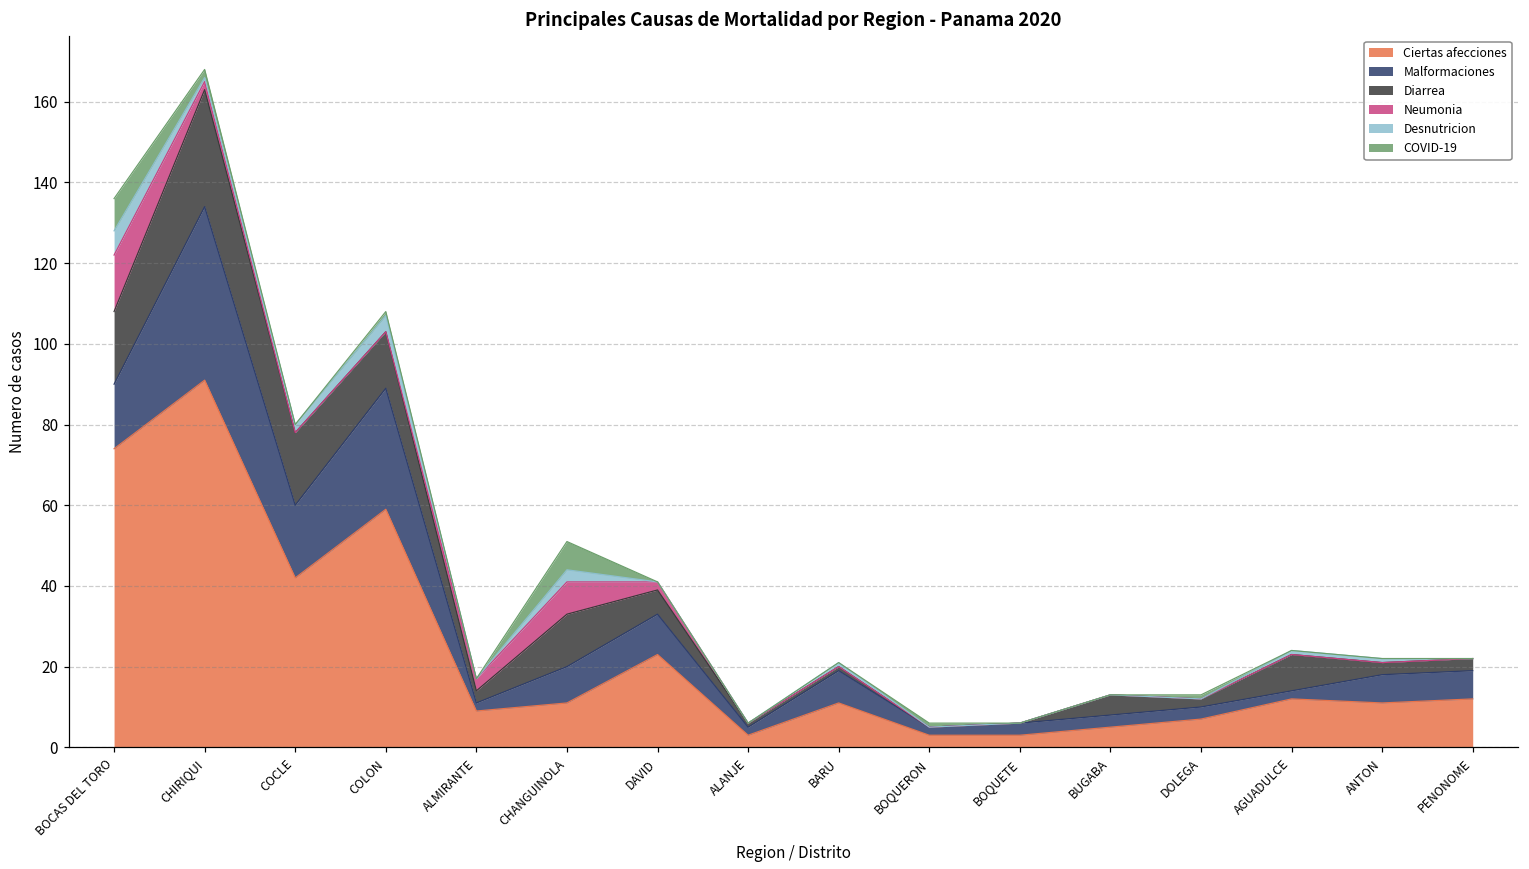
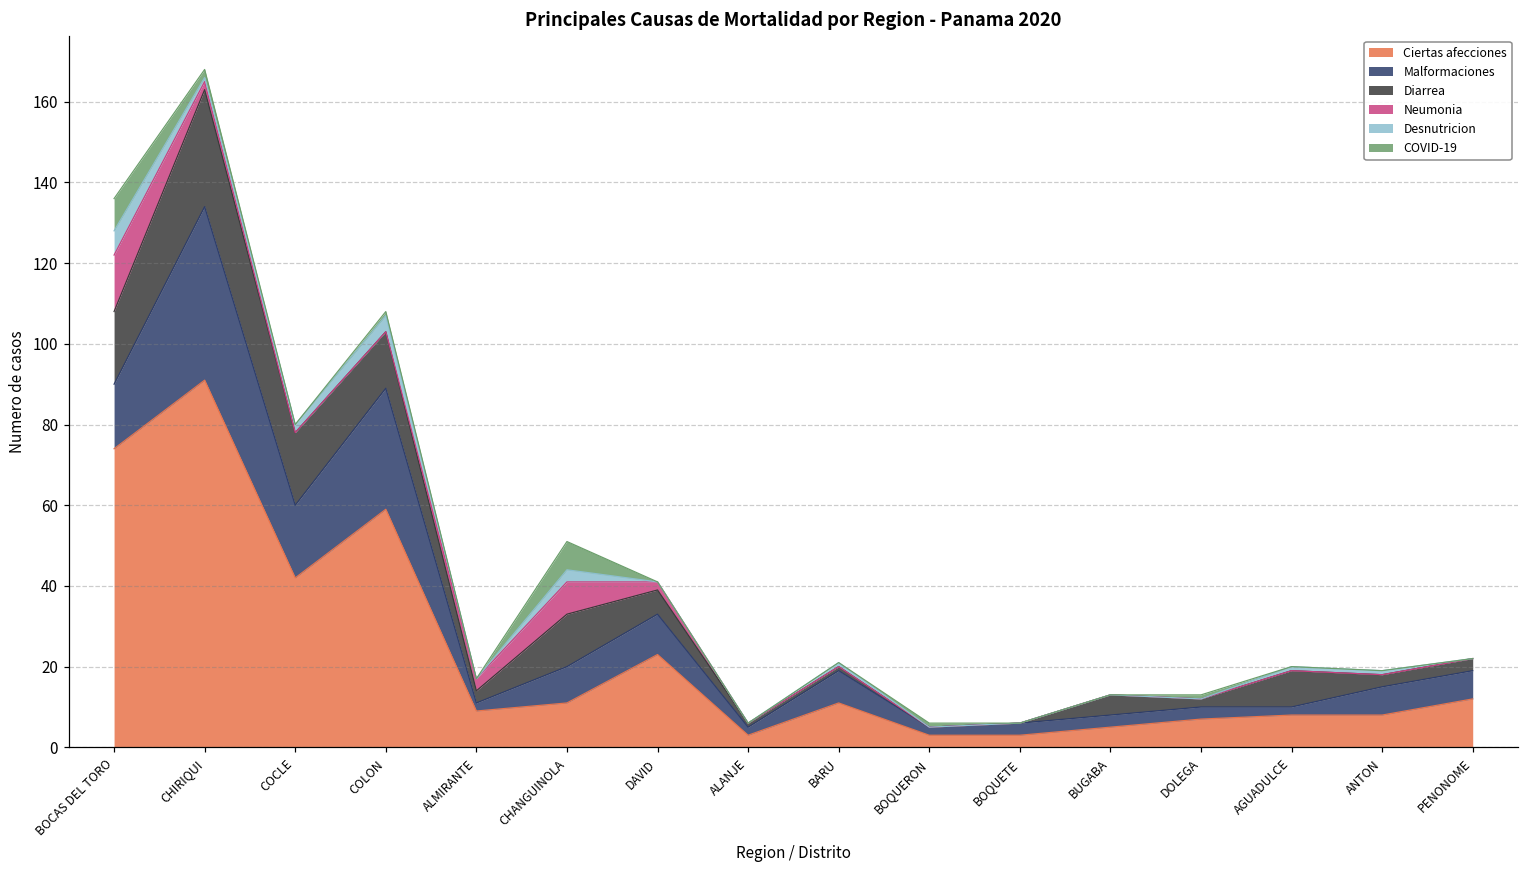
Ciertas afecciones, AGUADULCE: 12 -> 8
Ciertas afecciones, ANTON: 11 -> 8
